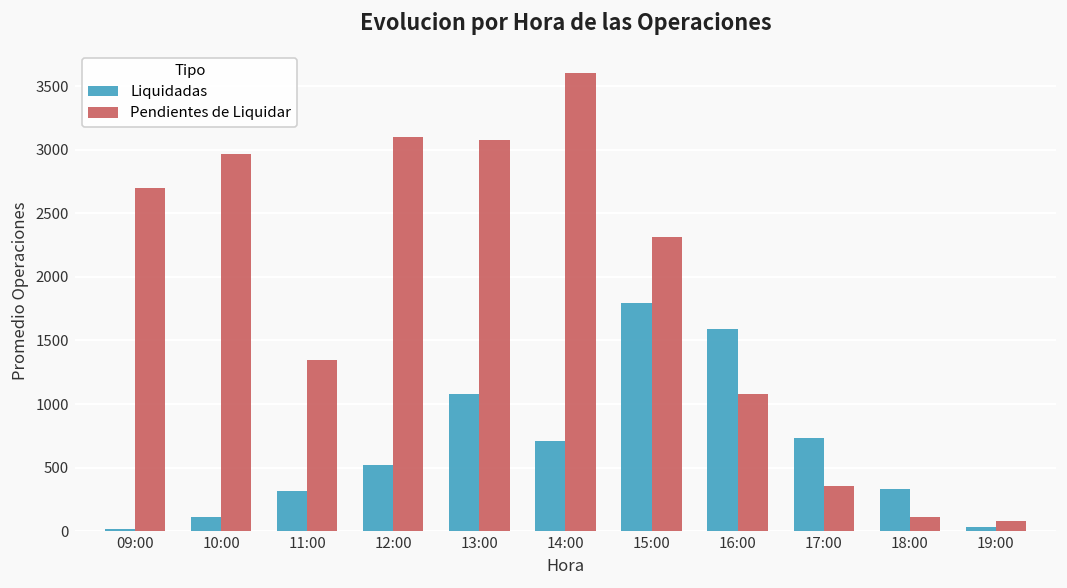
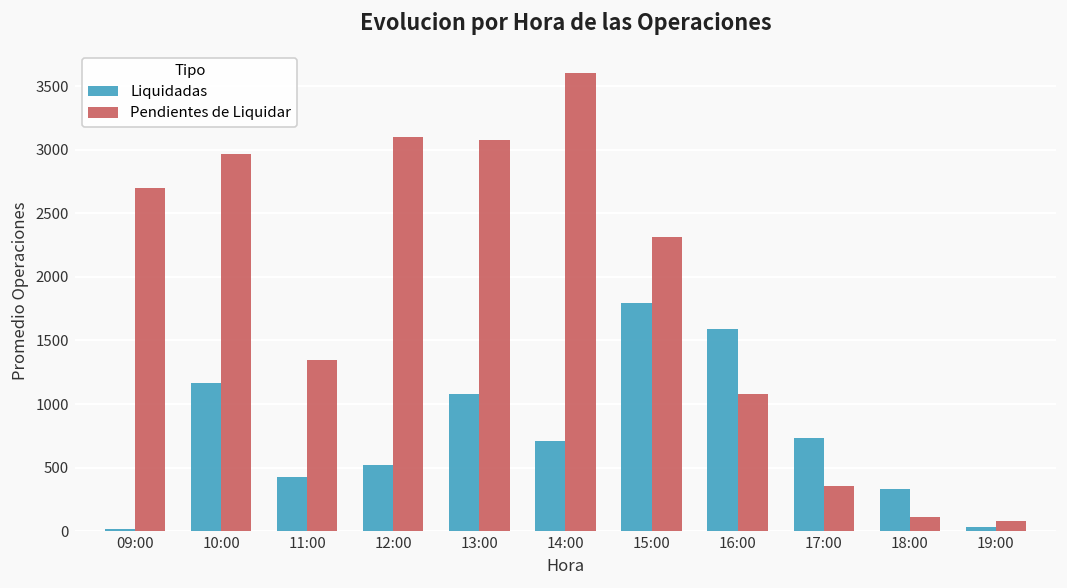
Liquidadas, 10:00: 110 -> 1170
Liquidadas, 11:00: 310 -> 430
